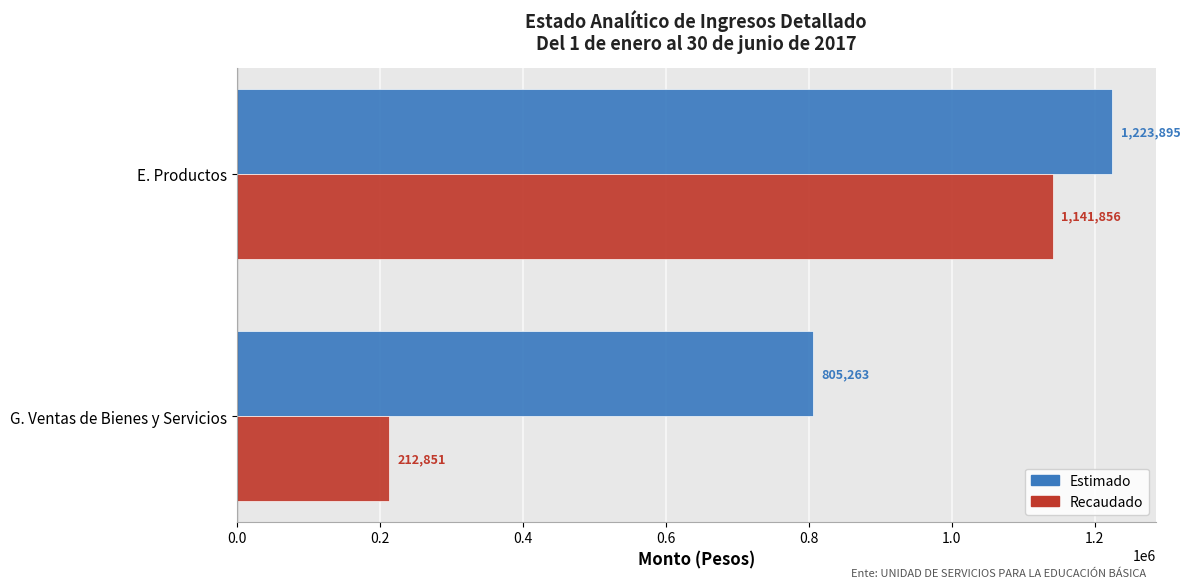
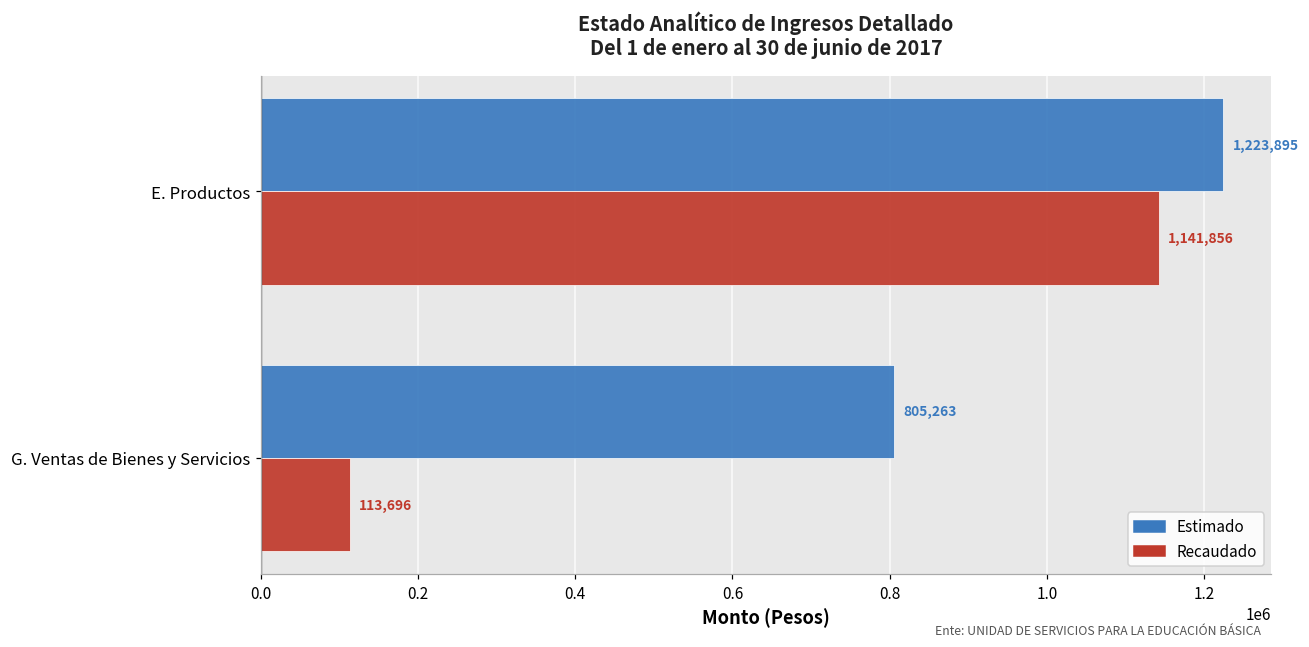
Recaudado, G. Ventas de Bienes y Servicios: 212,851 -> 113,696
